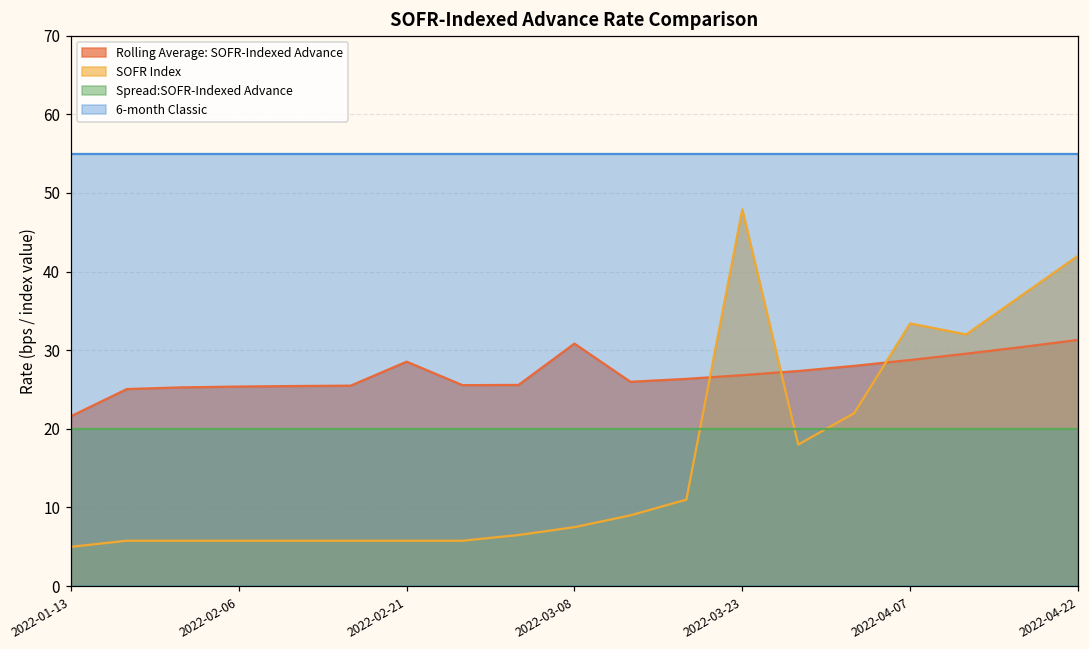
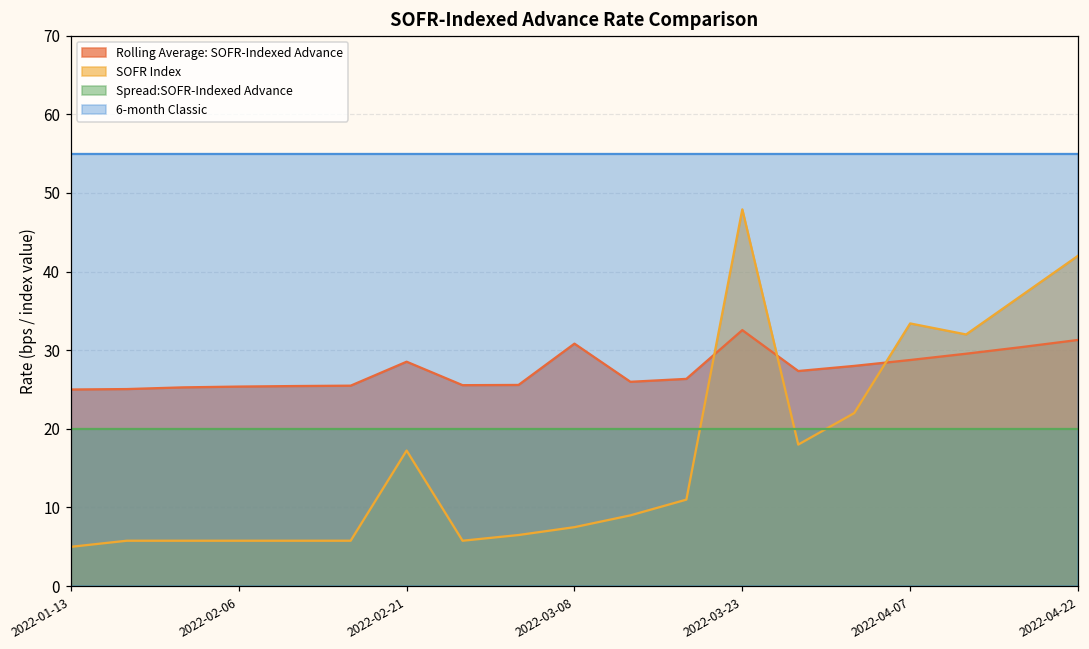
Rolling Average: SOFR-Indexed Advance, 2022-01-13: 22 -> 25
SOFR Index, 2022-02-21: 6 -> 17
Rolling Average: SOFR-Indexed Advance, 2022-03-23: 27 -> 33
